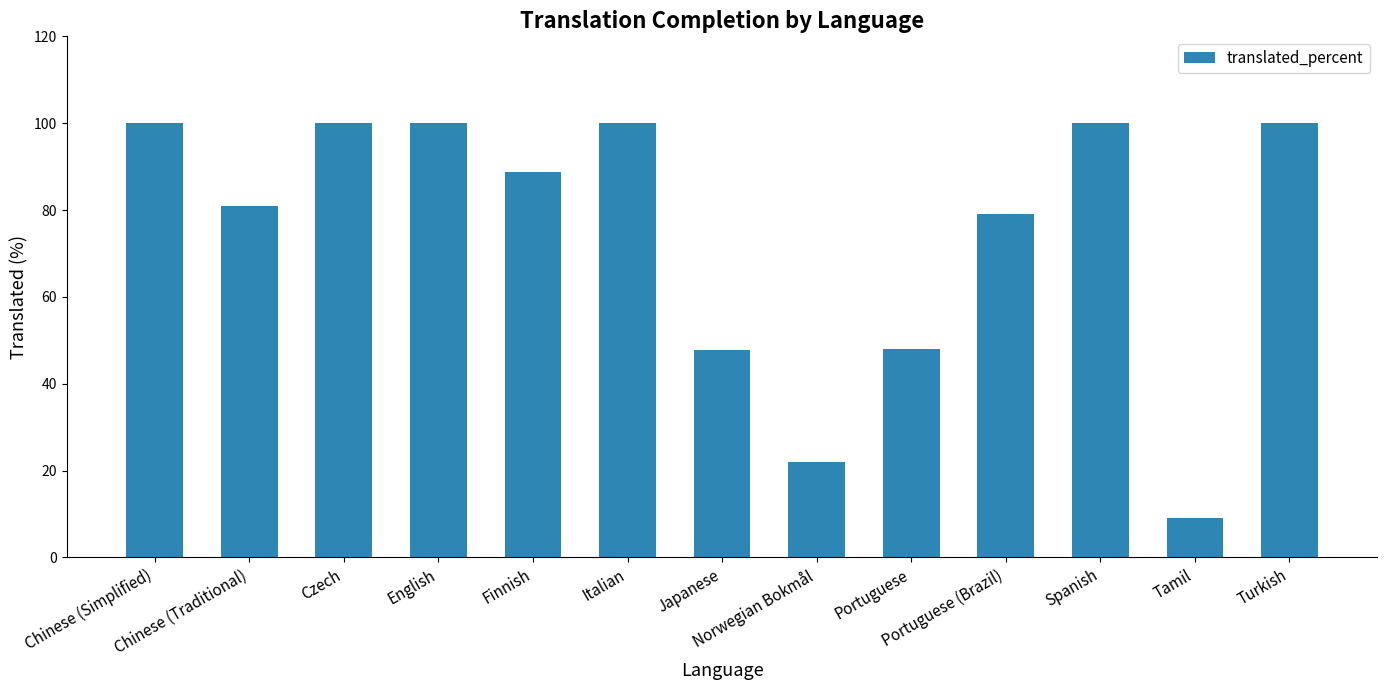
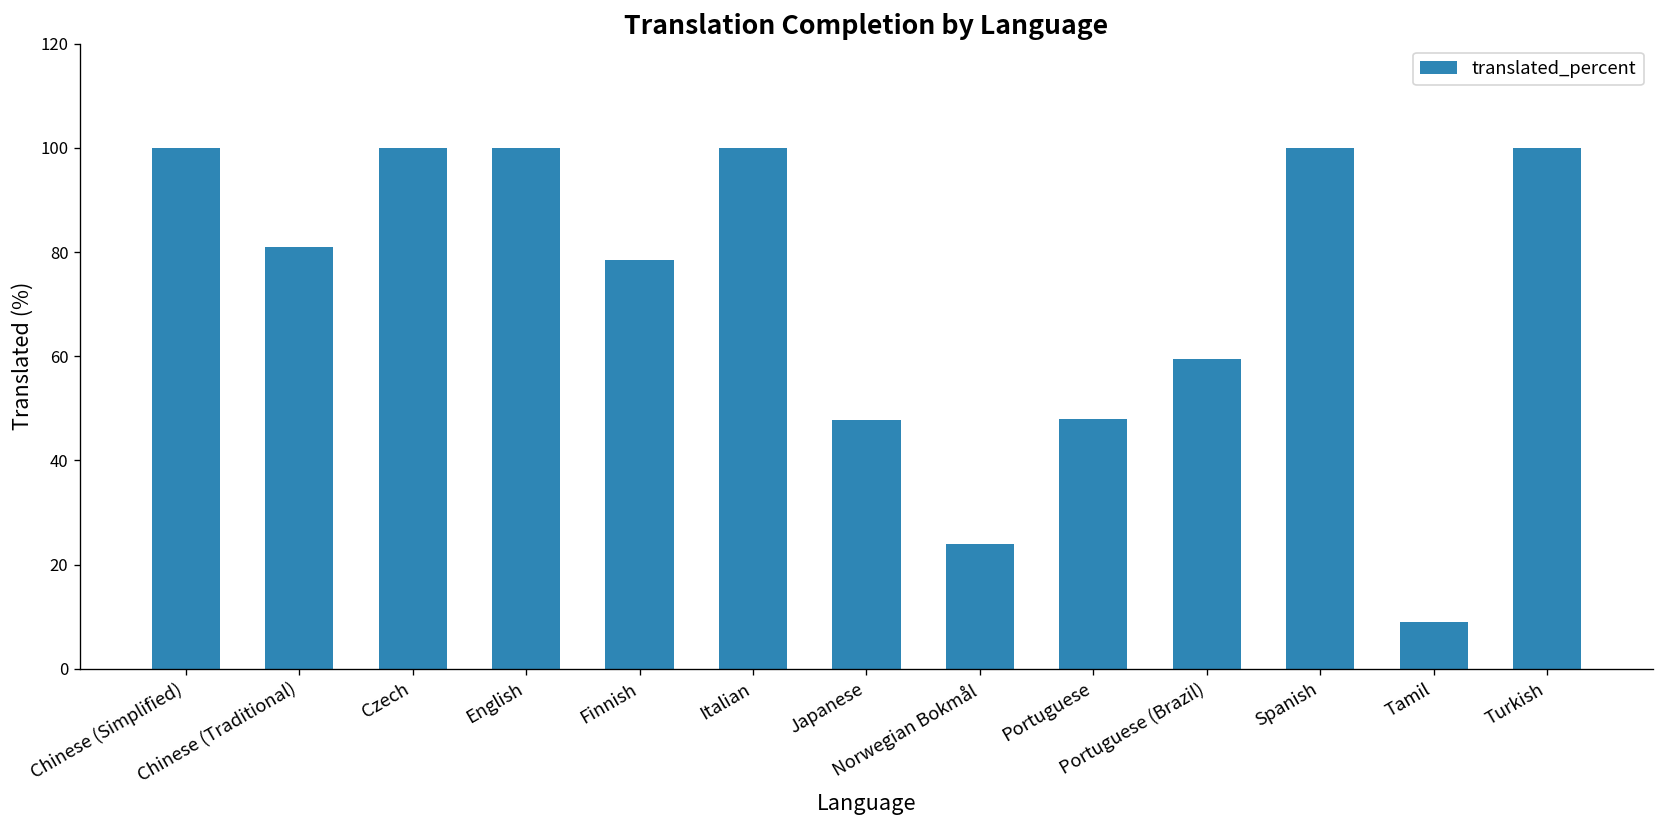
Finnish: 89 -> 79
Norwegian Bokmål: 22 -> 24
Portuguese (Brazil): 79 -> 59
